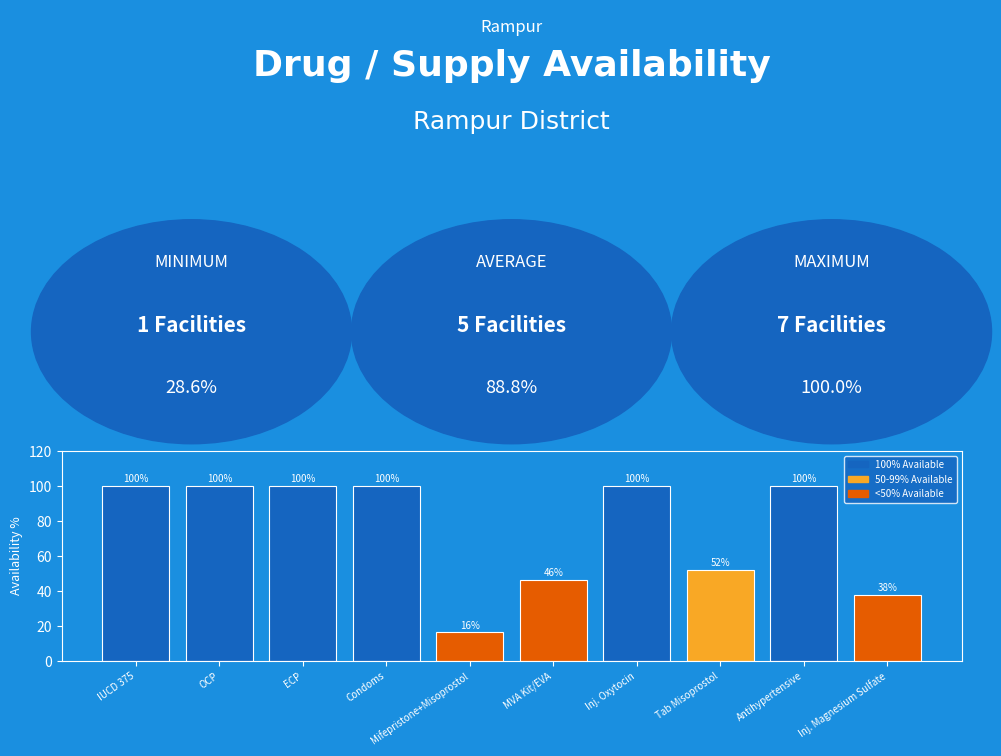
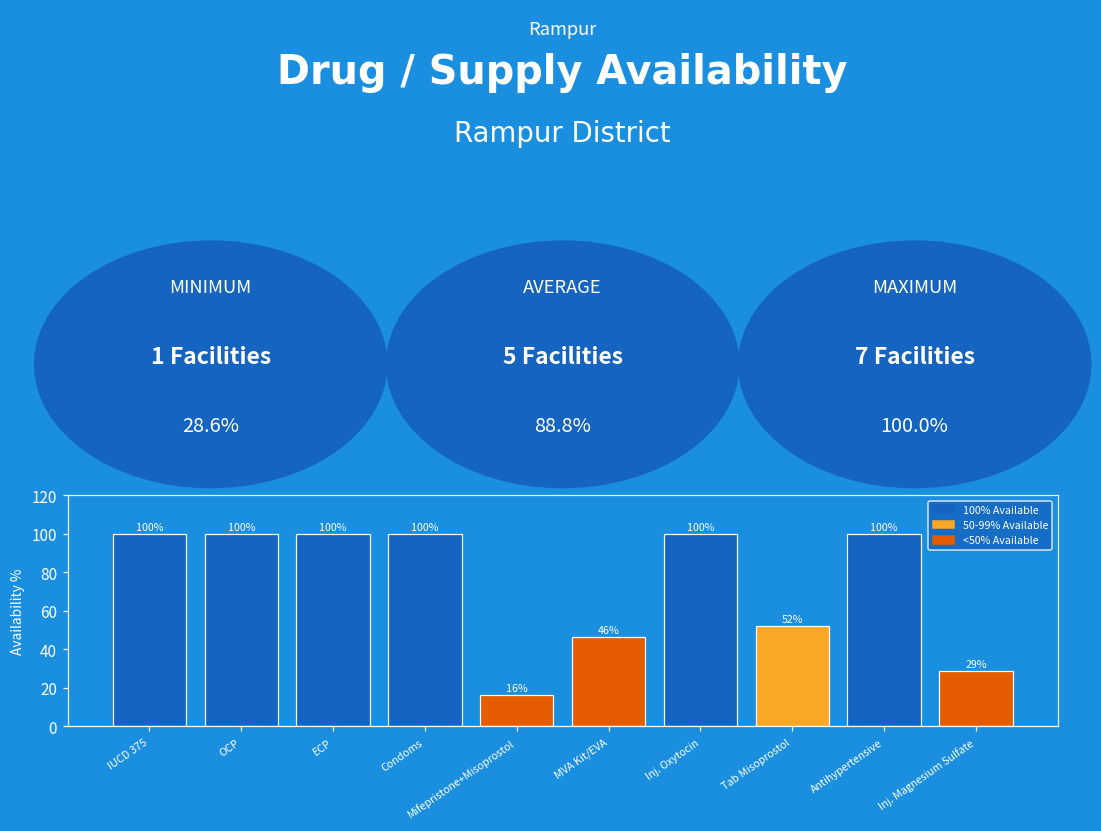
Inj. Magnesium Sulfate: 38% -> 29%
